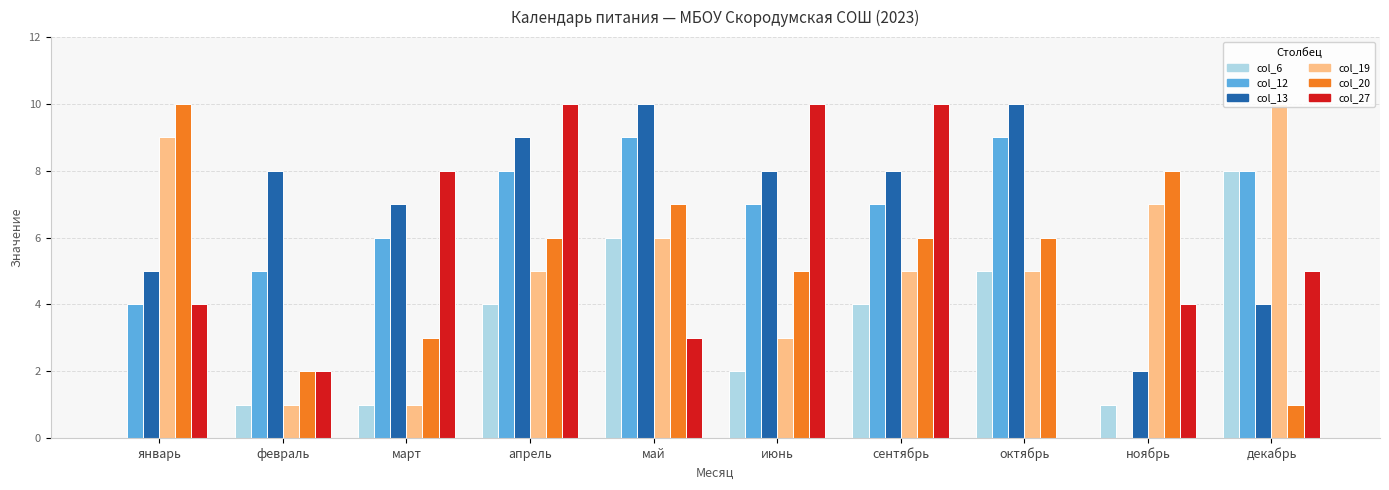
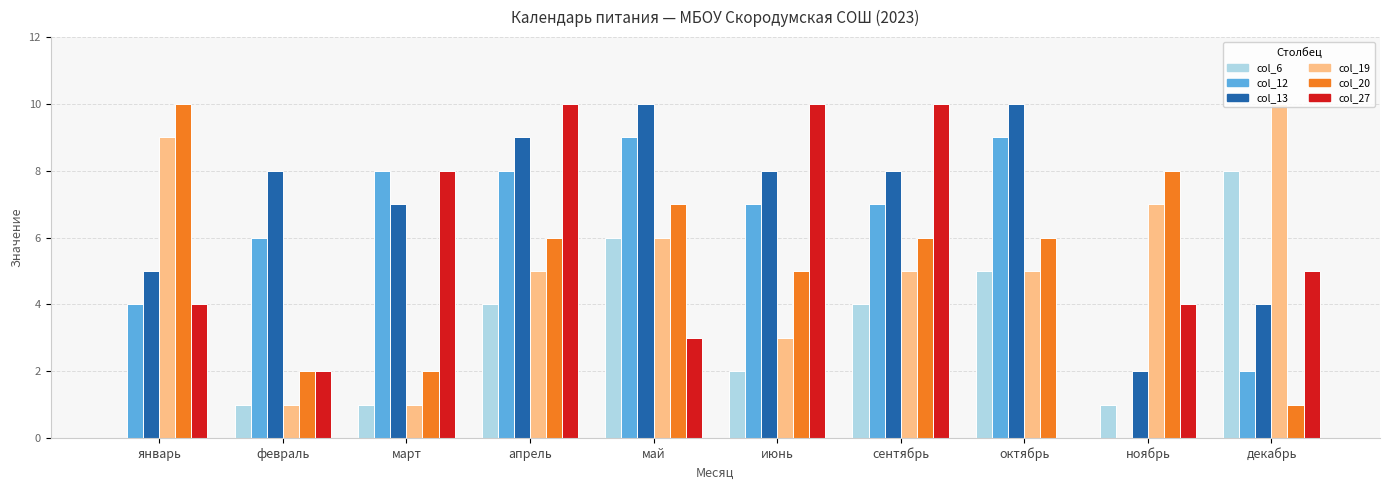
col_12, февраль: 5 -> 6
col_12, март: 6 -> 8
col_20, март: 3 -> 2
col_12, декабрь: 8 -> 2
